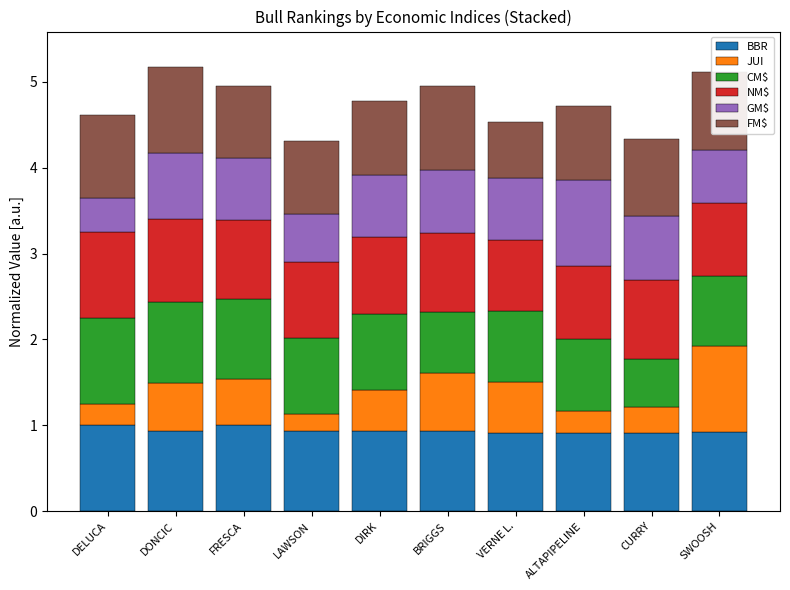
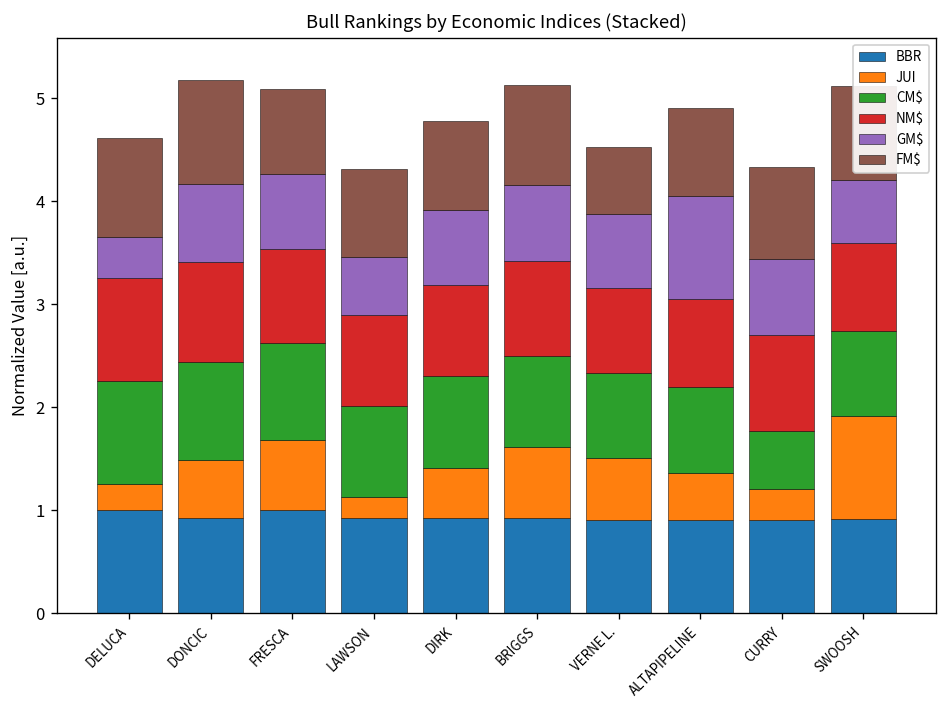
JUI, FRESCA: 0.5 -> 0.7
CM$, BRIGGS: 0.7 -> 0.9
JUI, ALTAPIPELINE: 0.3 -> 0.5
